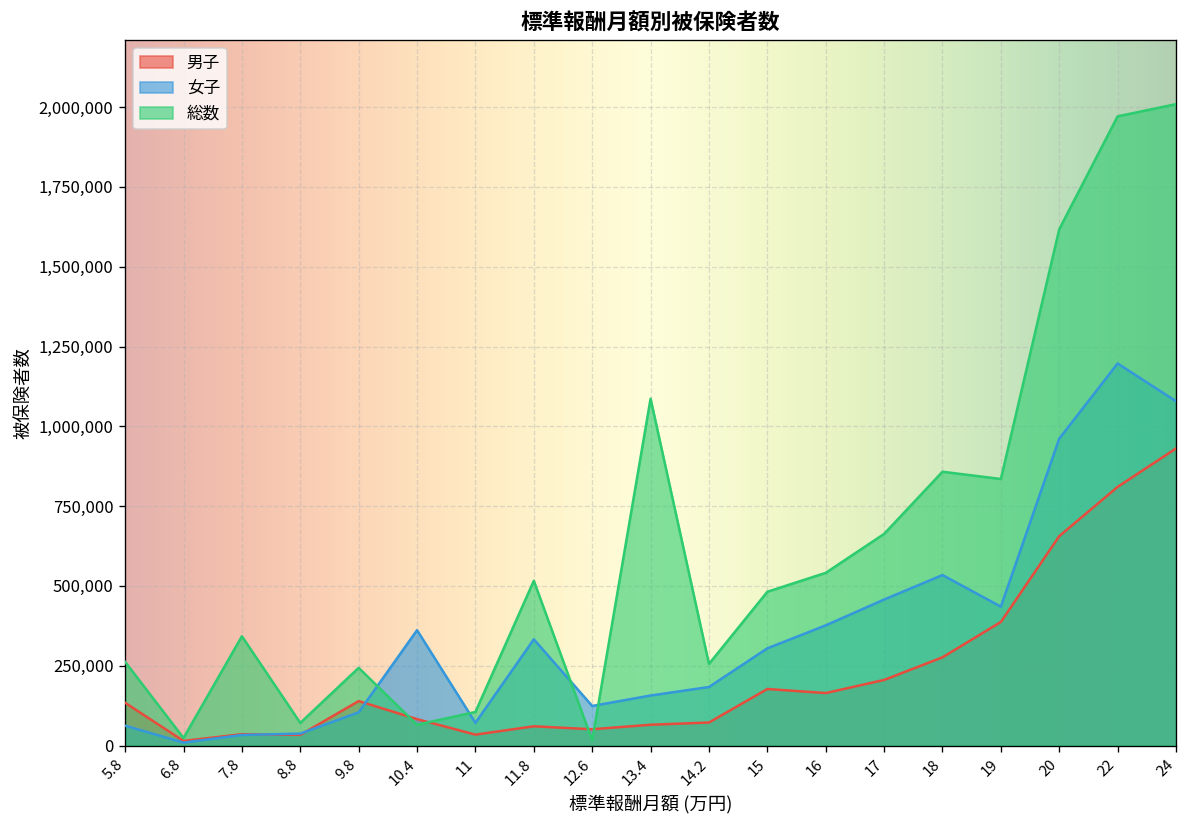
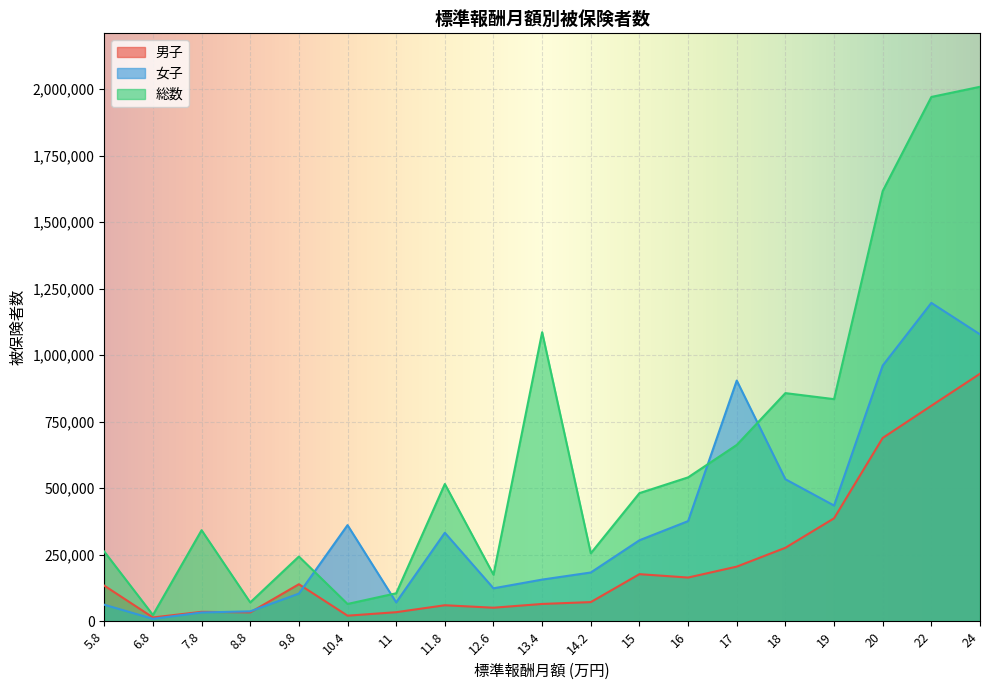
男子, 10.4: 80,000 -> 20,000
総数, 12.6: 20,000 -> 180,000
女子, 17: 460,000 -> 900,000
男子, 20: 660,000 -> 690,000
